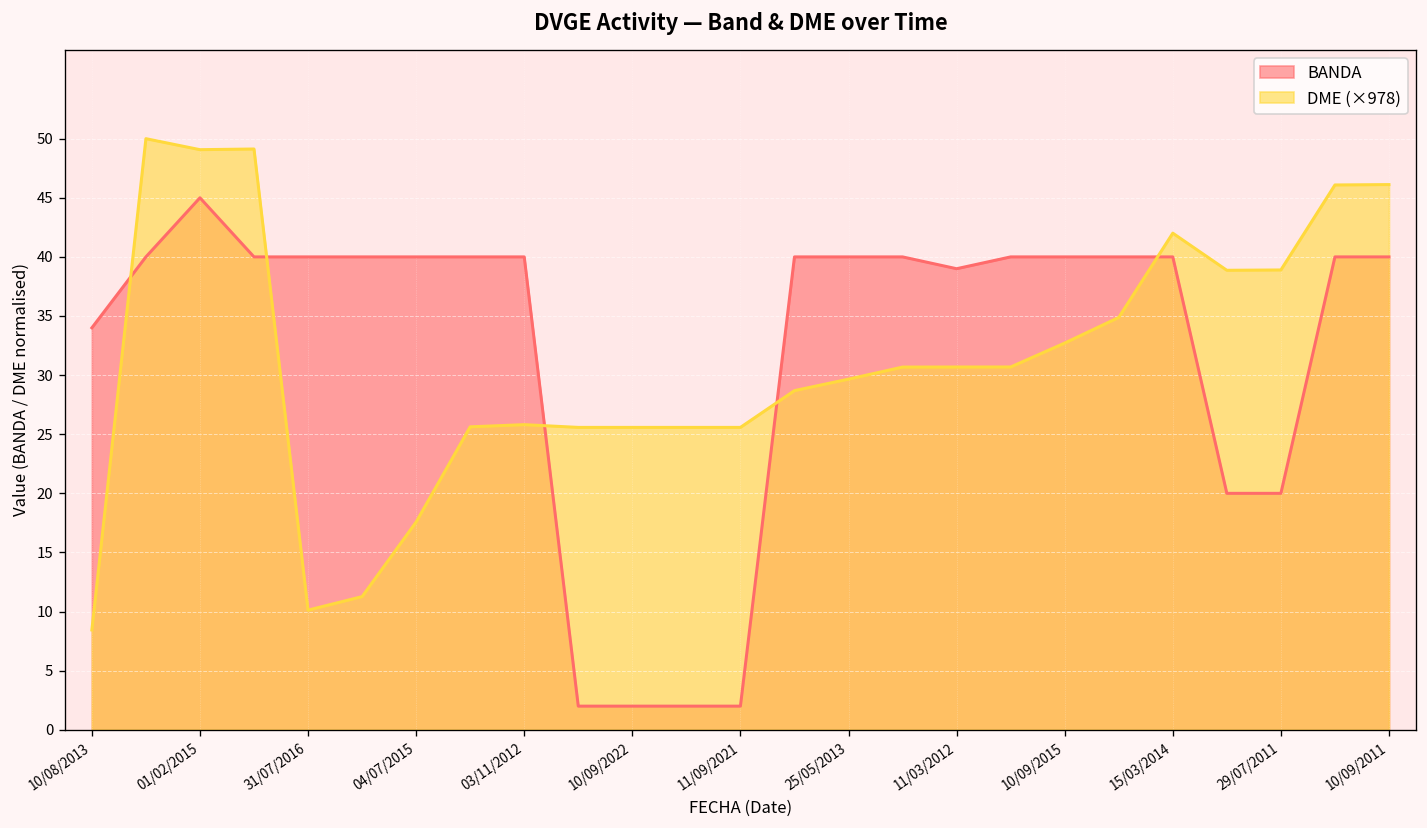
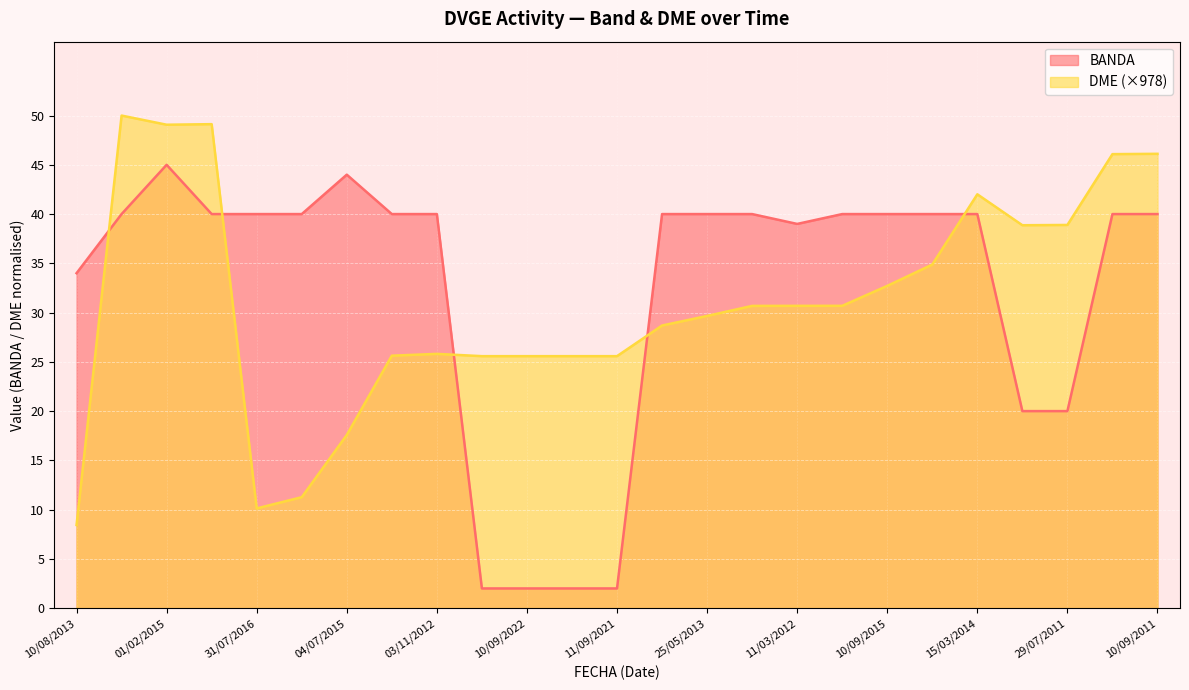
BANDA, 04/07/2015: 40 -> 44
